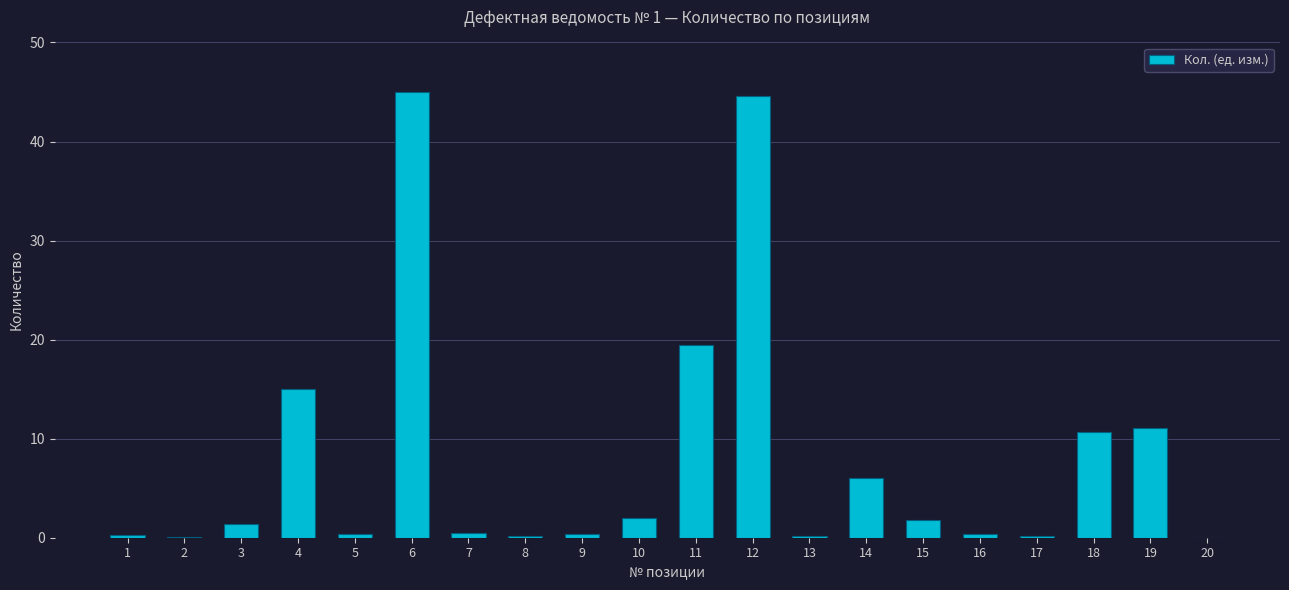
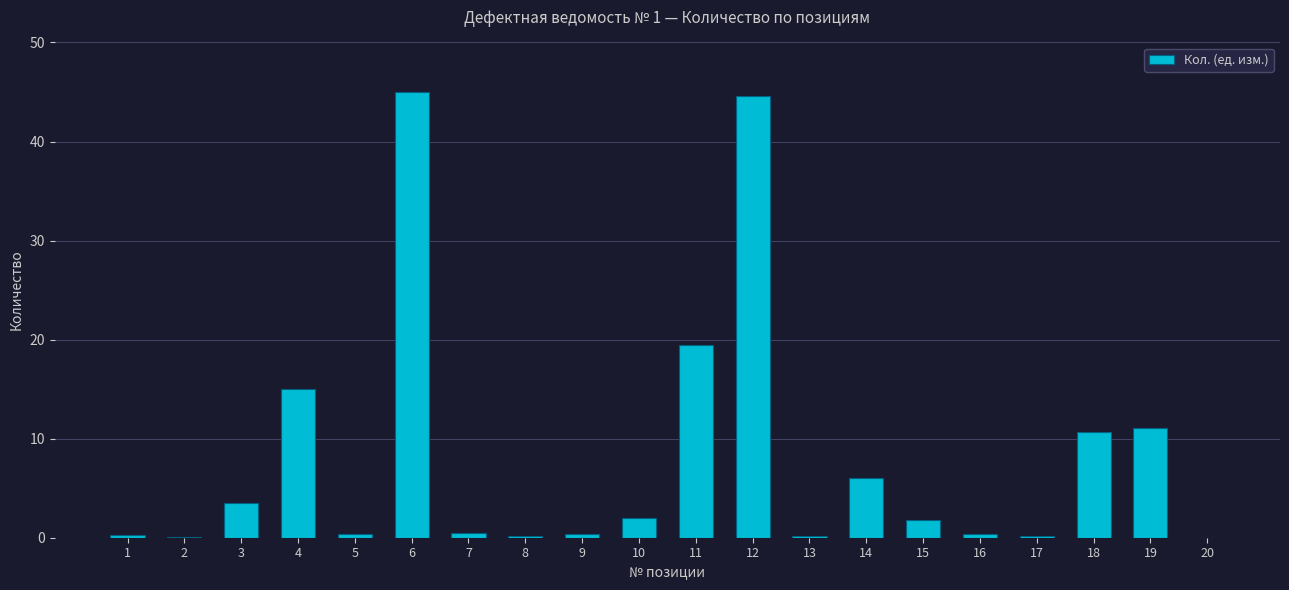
3: 1 -> 4
